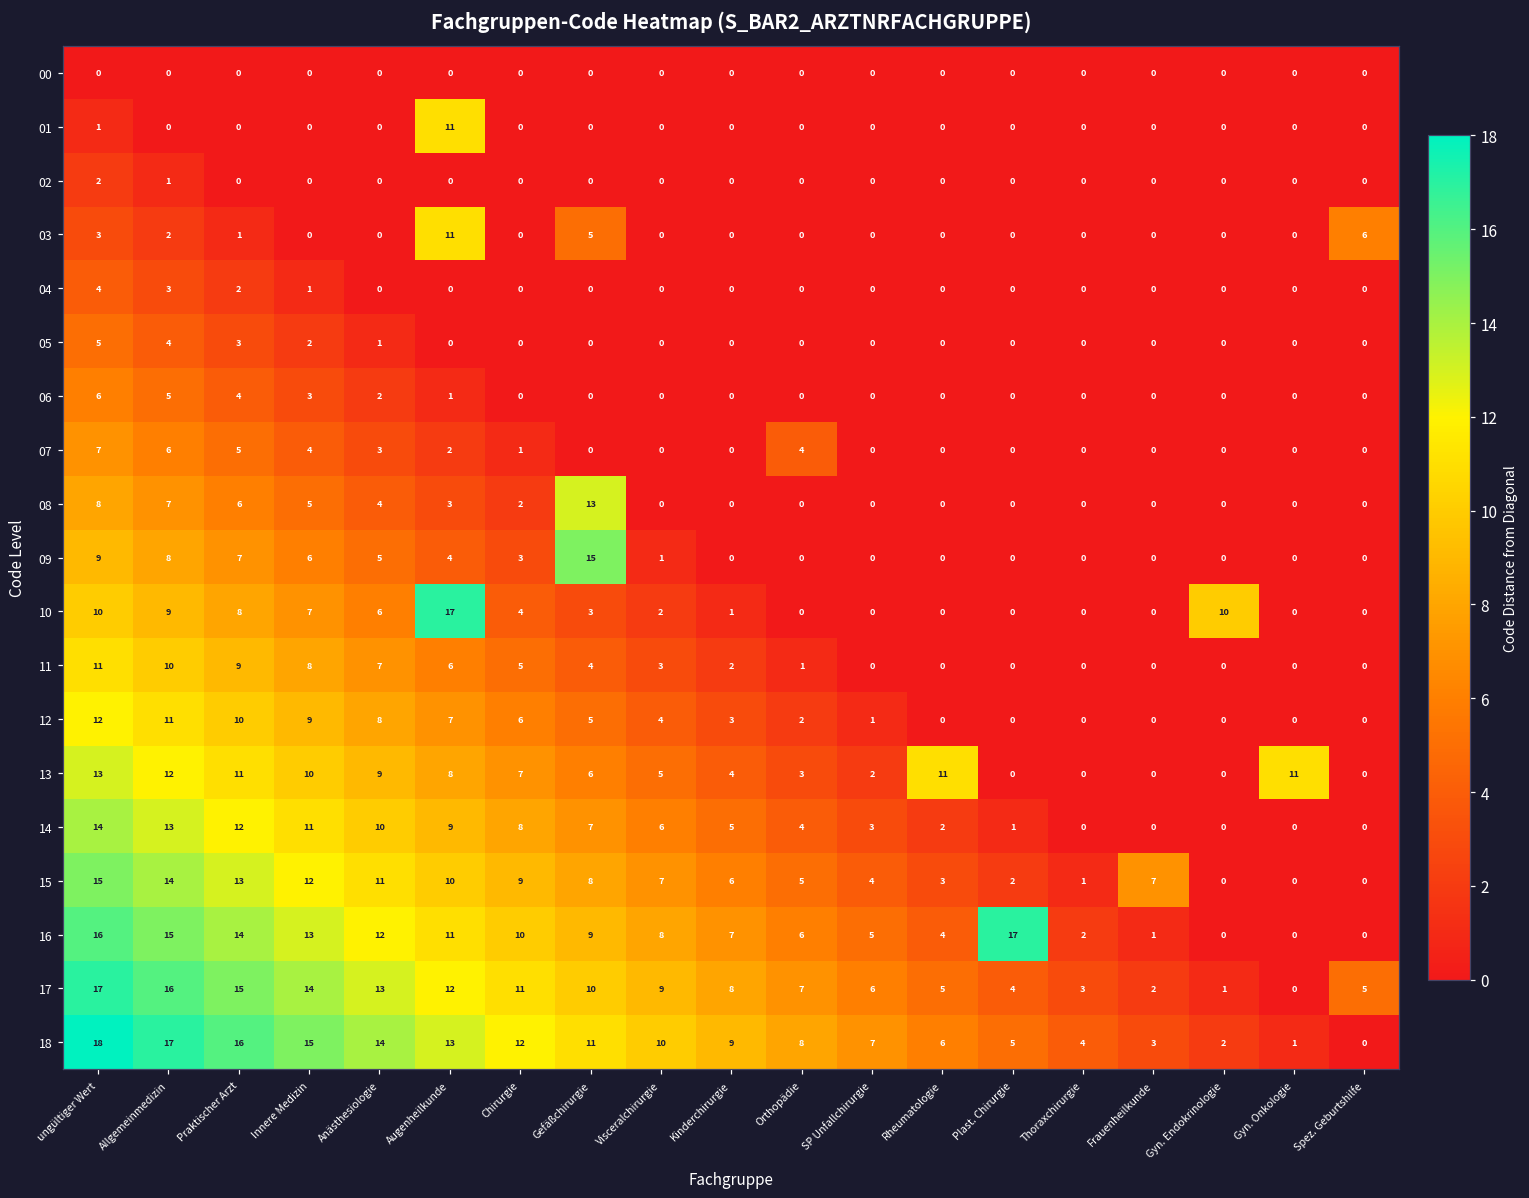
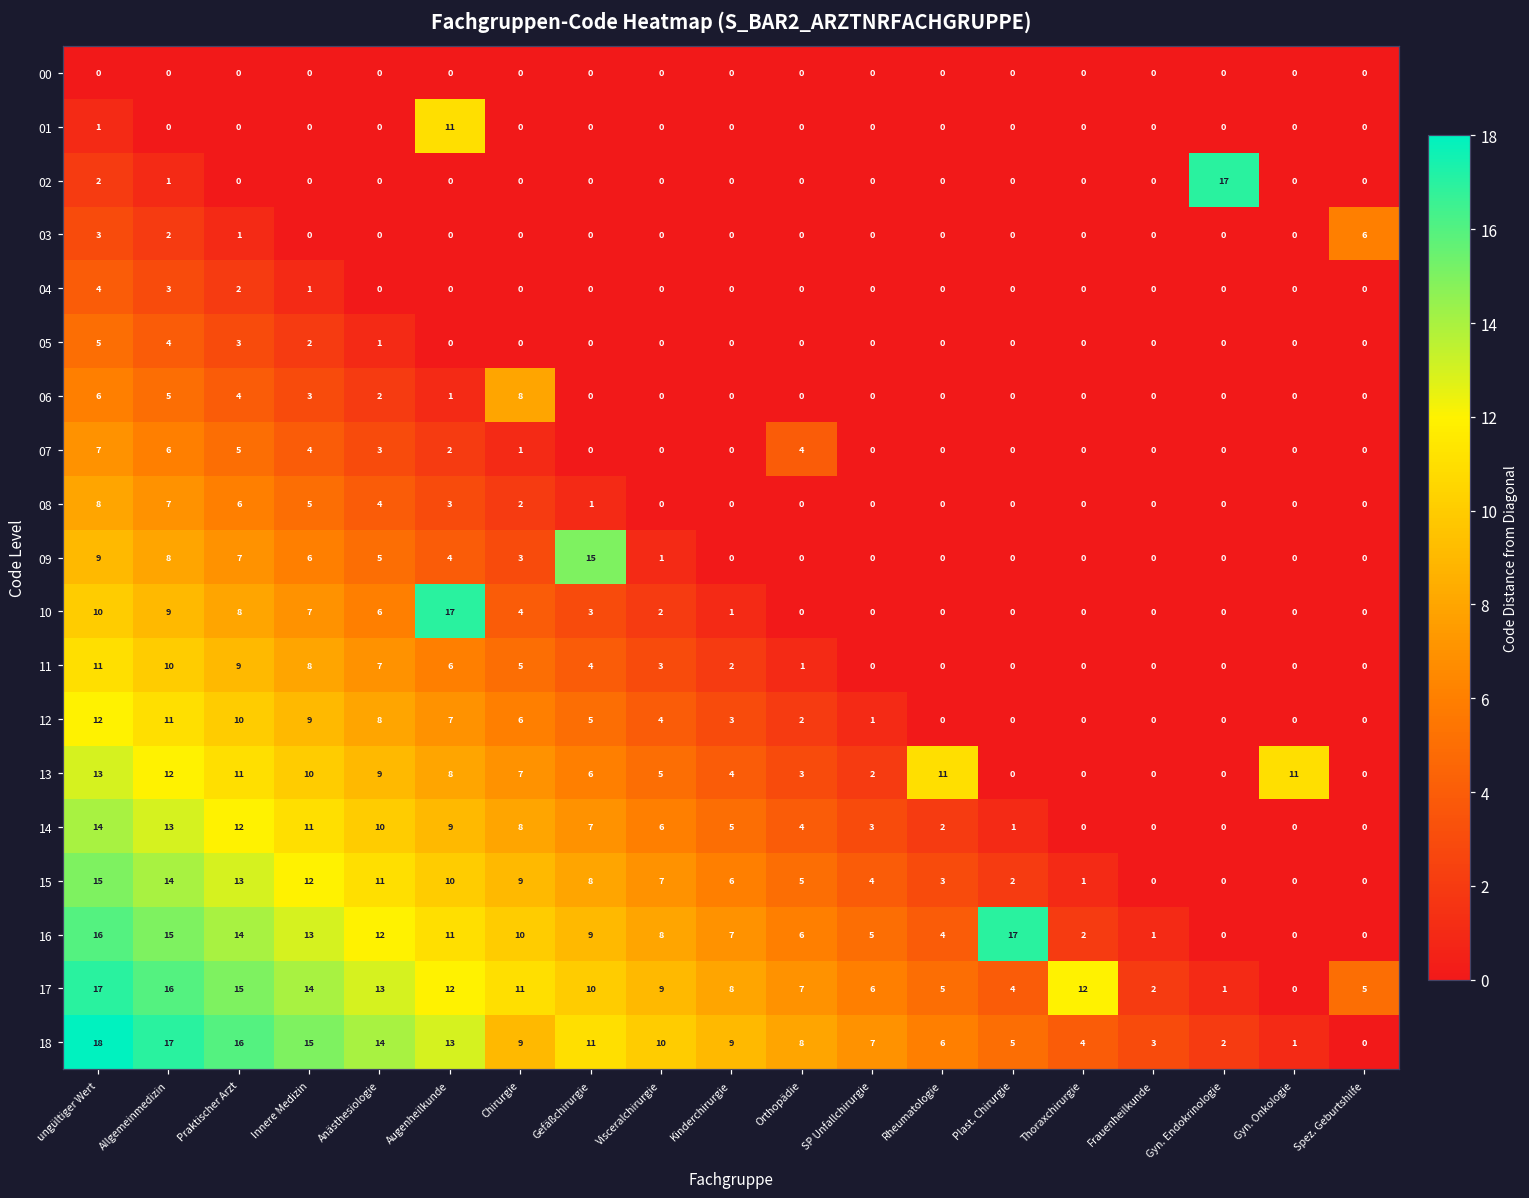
02, Gyn. Endokrinologie: 0 -> 17
03, Augenheilkunde: 11 -> 0
03, Gefäßchirurgie: 5 -> 0
06, Chirurgie: 0 -> 8
08, Gefäßchirurgie: 13 -> 1
10, Gyn. Endokrinologie: 10 -> 0
15, Frauenheilkunde: 7 -> 0
17, Thoraxchirurgie: 3 -> 12
18, Chirurgie: 12 -> 9
